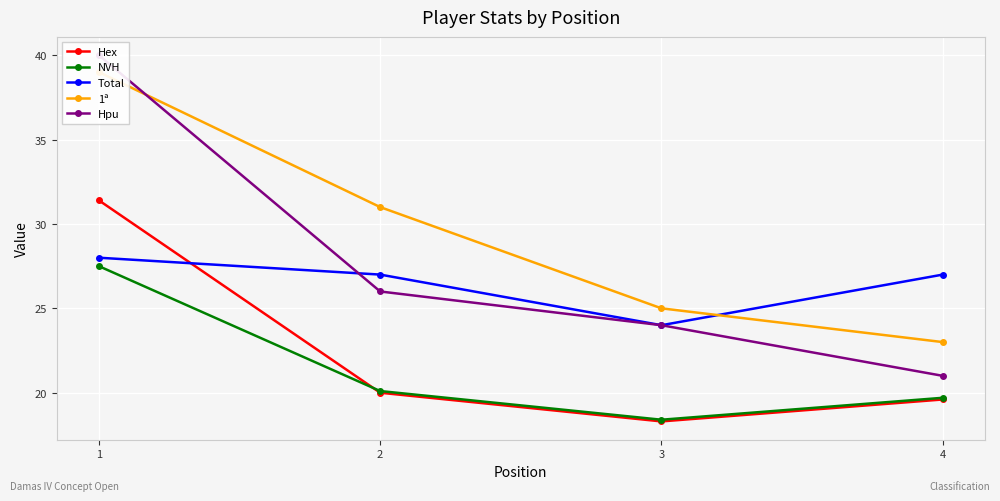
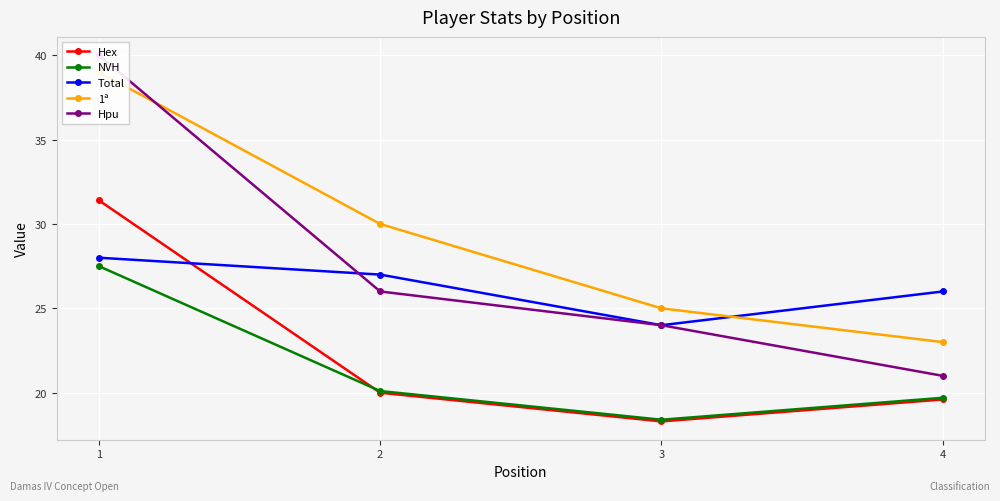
1ª, 2: 31 -> 30
Total, 4: 27 -> 26
